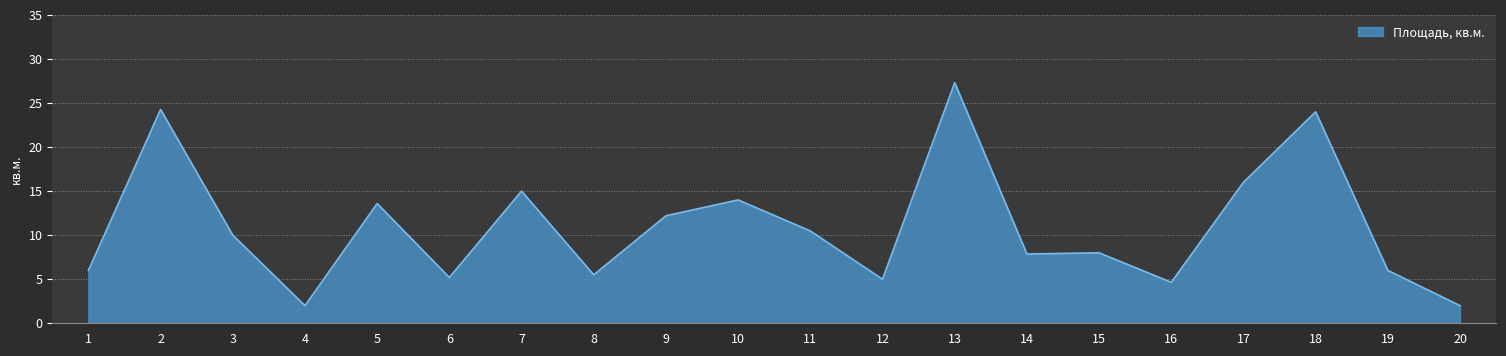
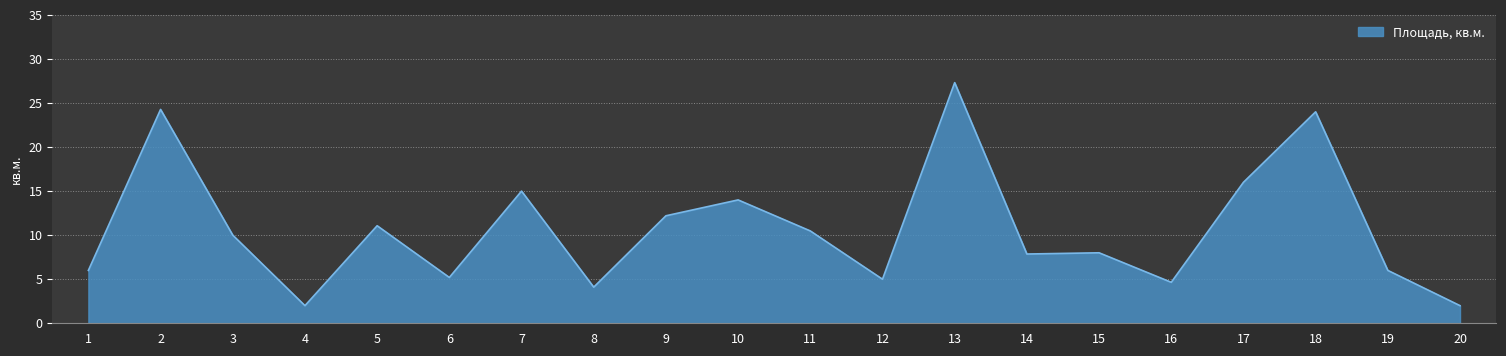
5: 14 -> 11
8: 6 -> 4
